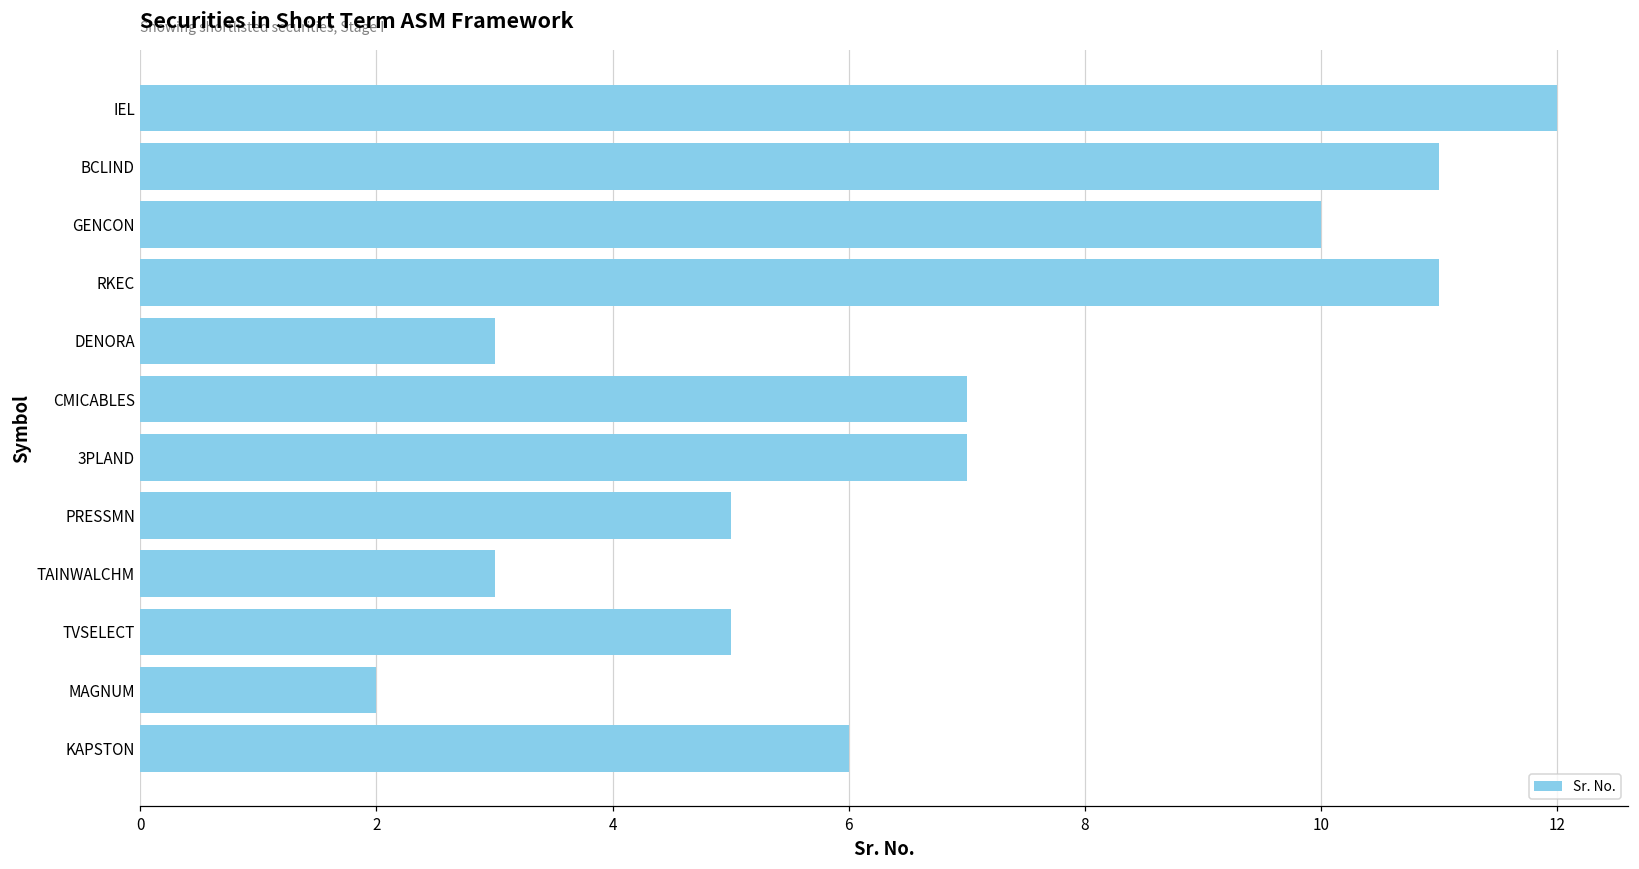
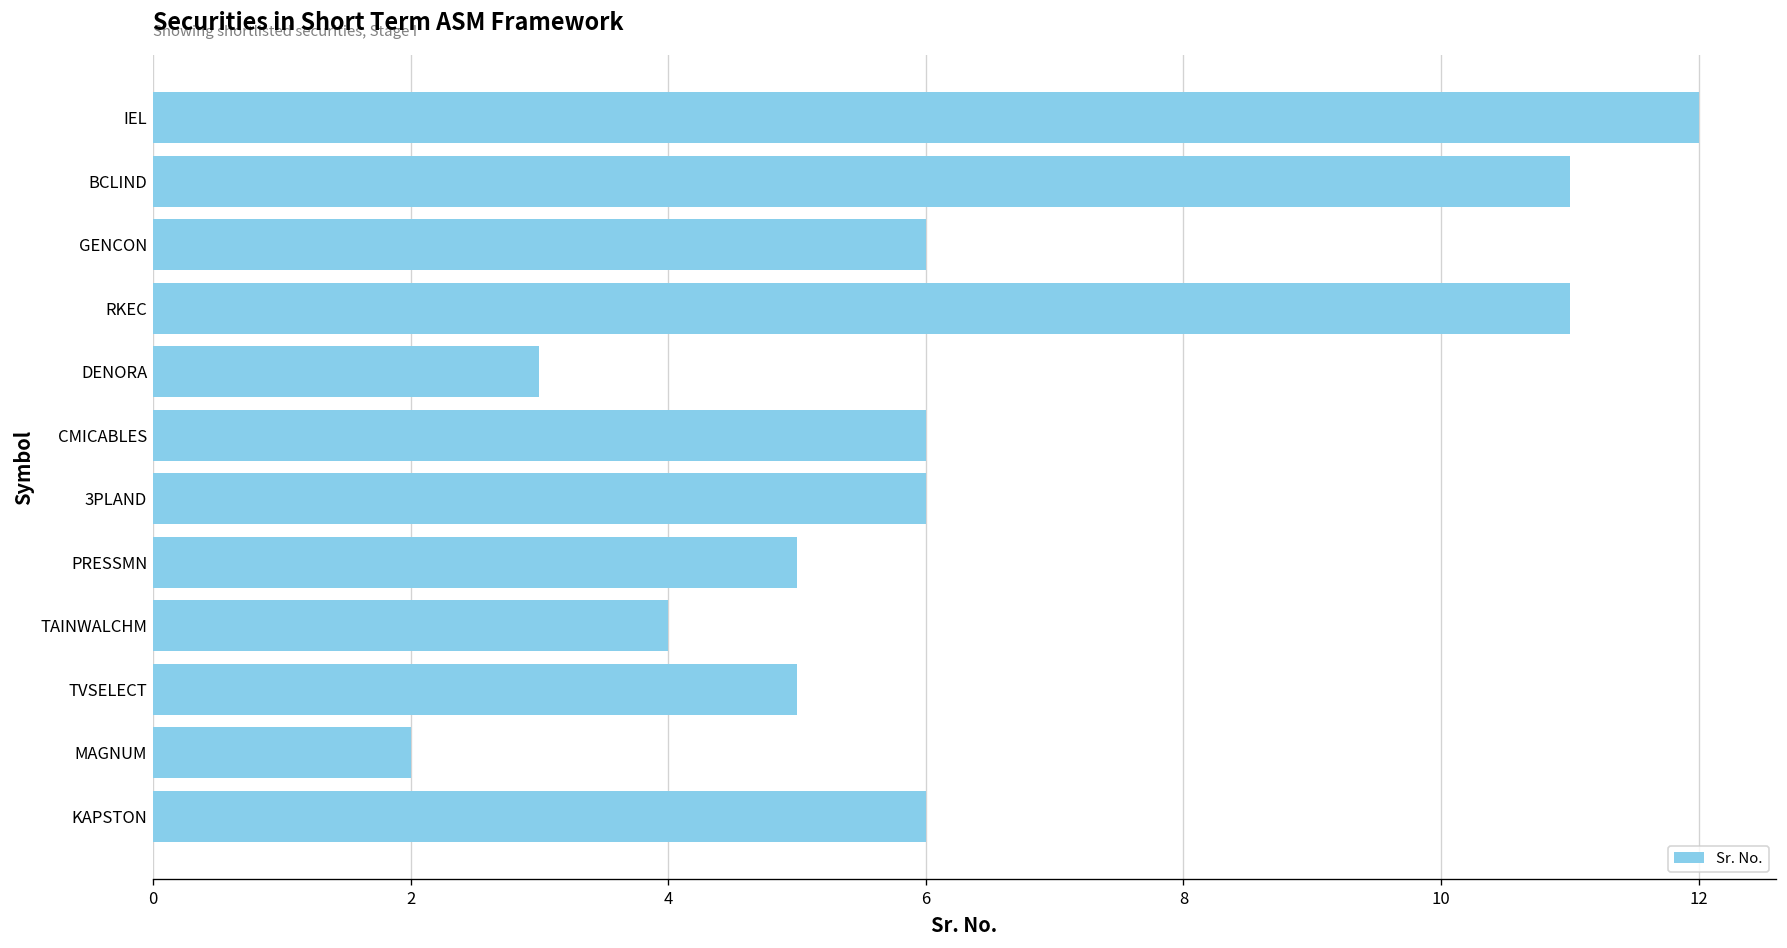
GENCON: 10 -> 6
CMICABLES: 7 -> 6
3PLAND: 7 -> 6
TAINWALCHM: 3 -> 4
